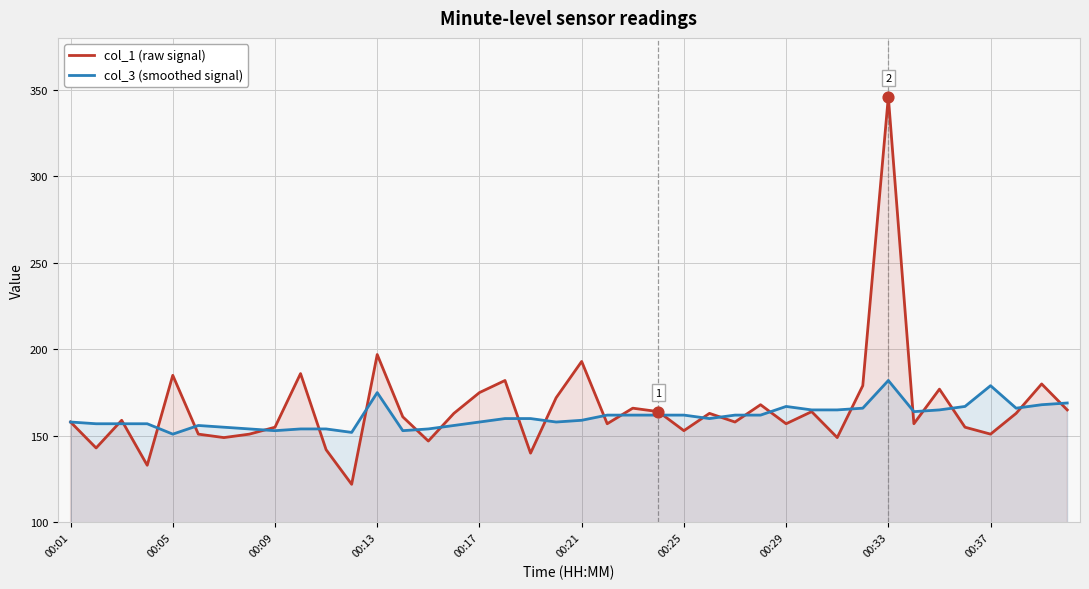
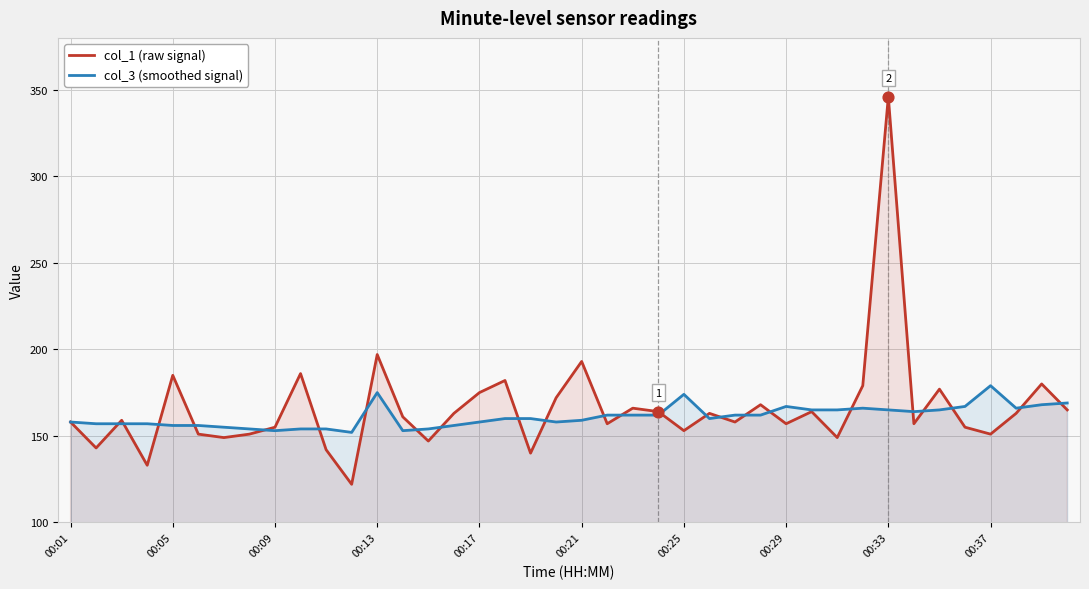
col_3 (smoothed signal), 00:05: 151 -> 156
col_3 (smoothed signal), 00:25: 162 -> 174
col_3 (smoothed signal), 00:33: 182 -> 165
